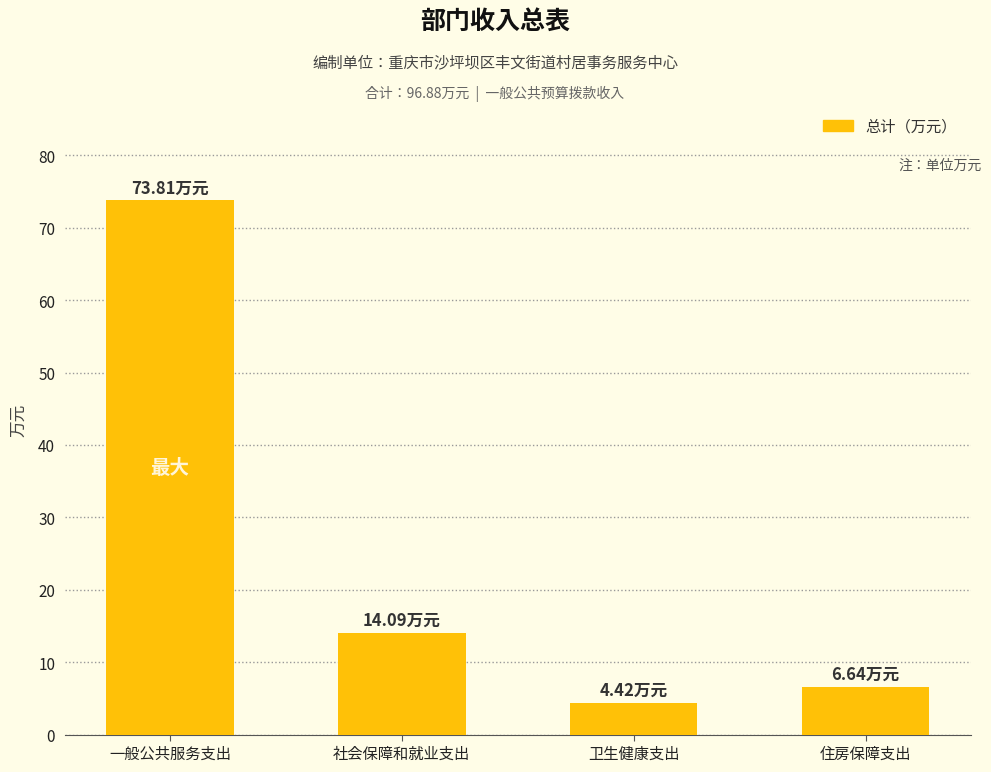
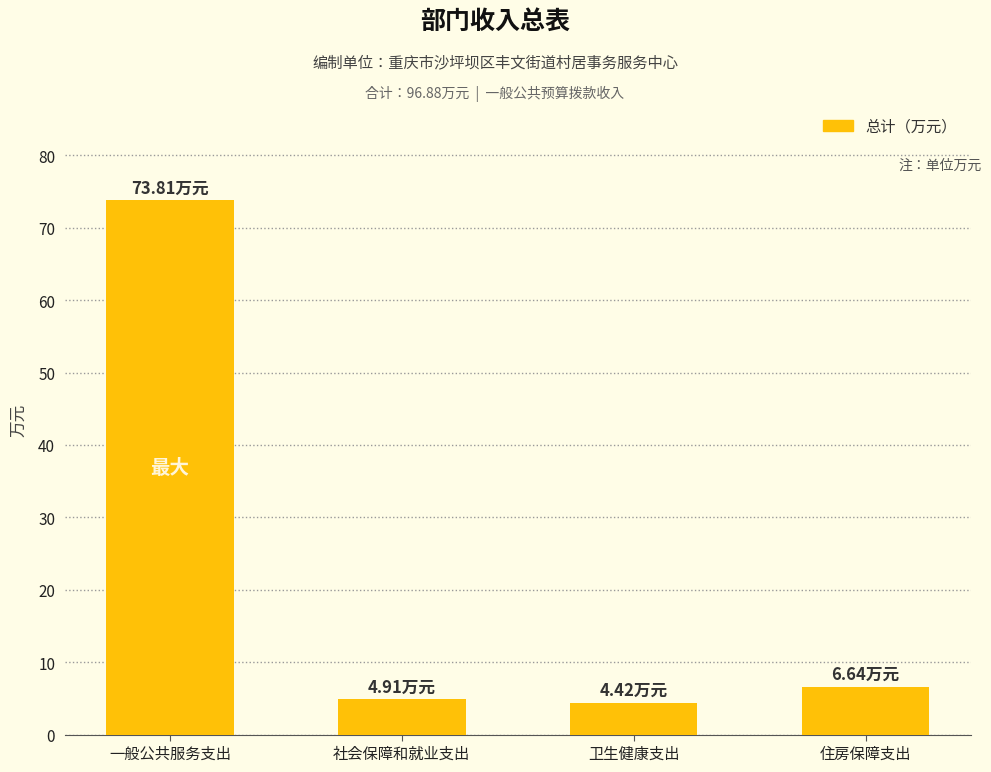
社会保障和就业支出: 14.09 -> 4.91
